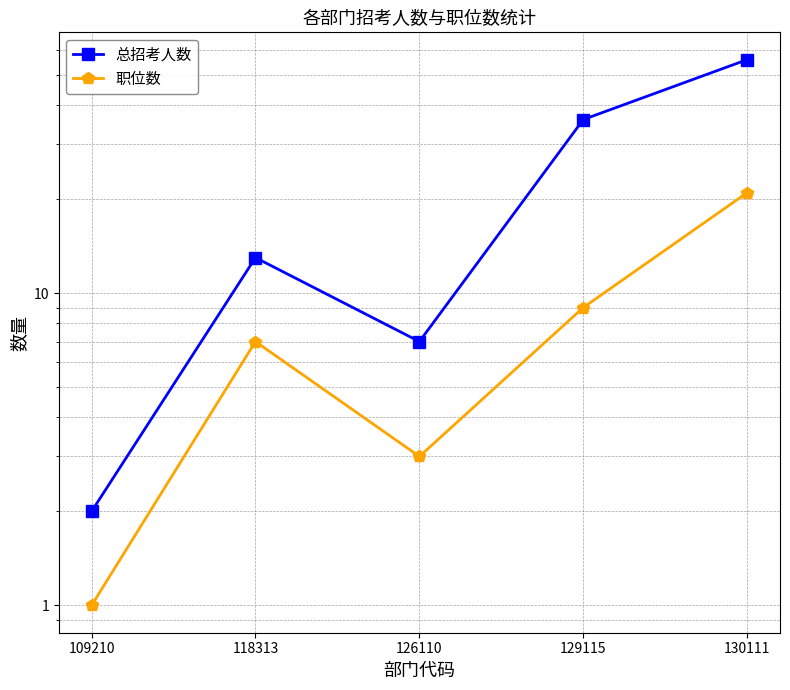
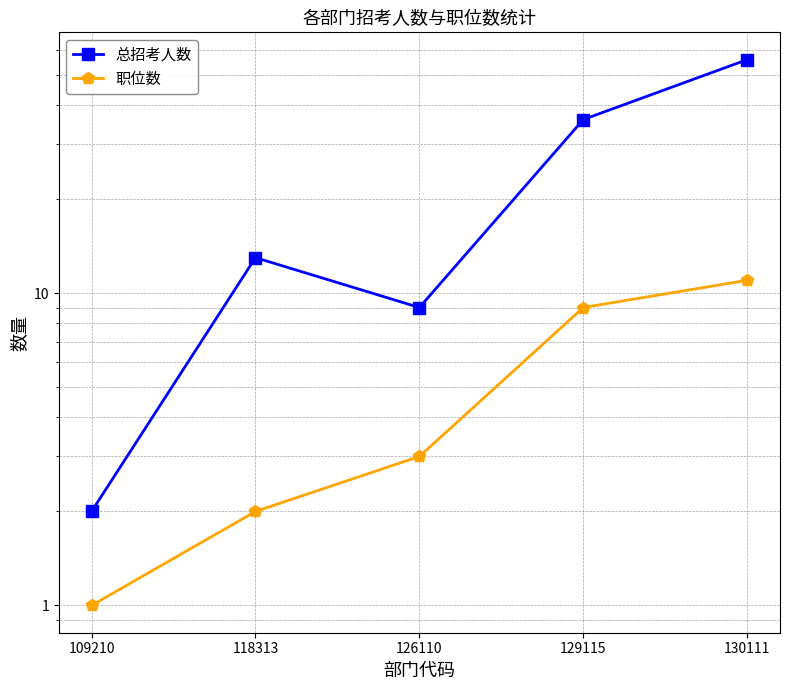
职位数, 118313: 7 -> 2
总招考人数, 126110: 7 -> 9
职位数, 130111: 21 -> 11
